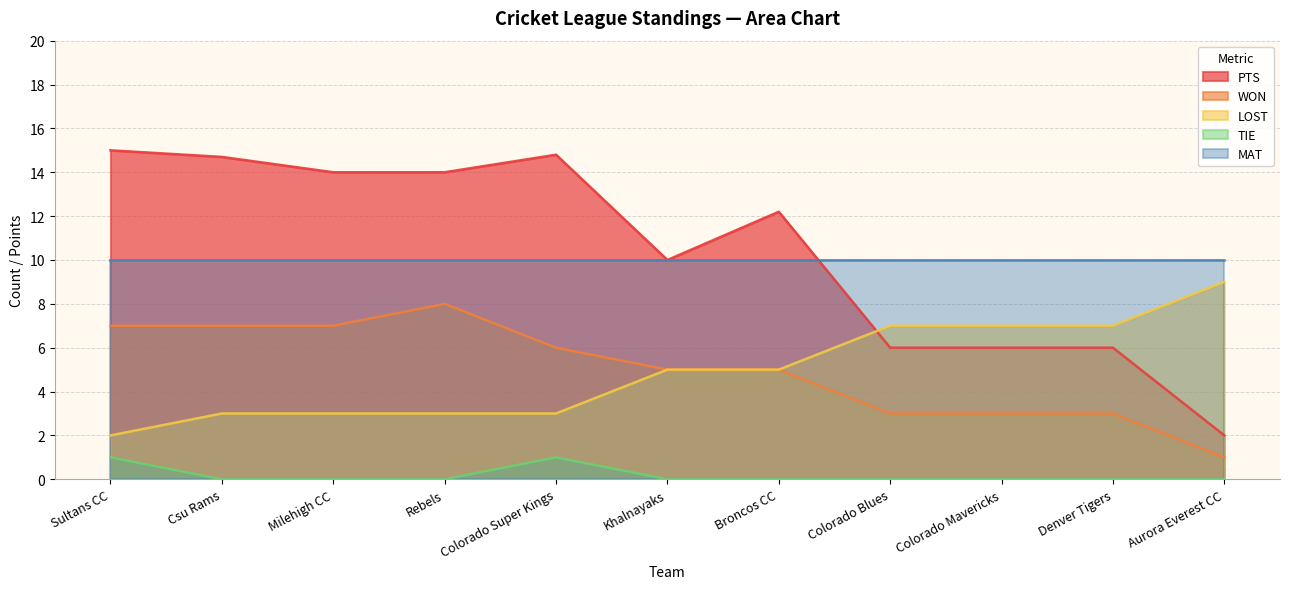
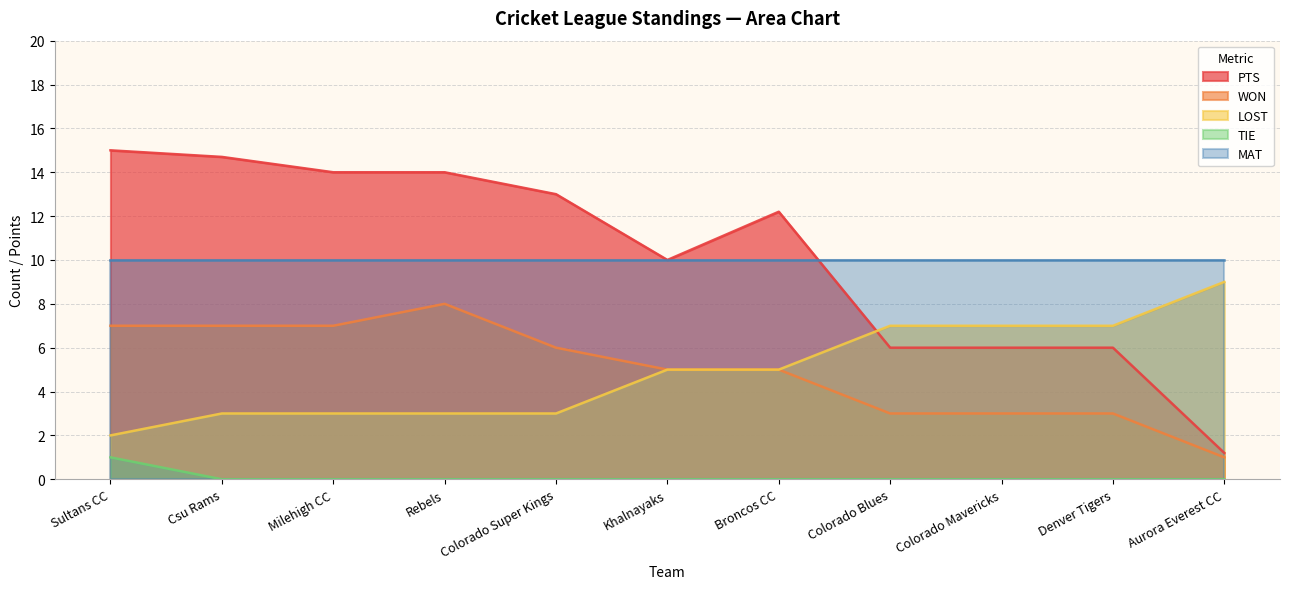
PTS, Colorado Super Kings: 14.8 -> 13.0
TIE, Colorado Super Kings: 1 -> 0
PTS, Aurora Everest CC: 2.0 -> 1.2
